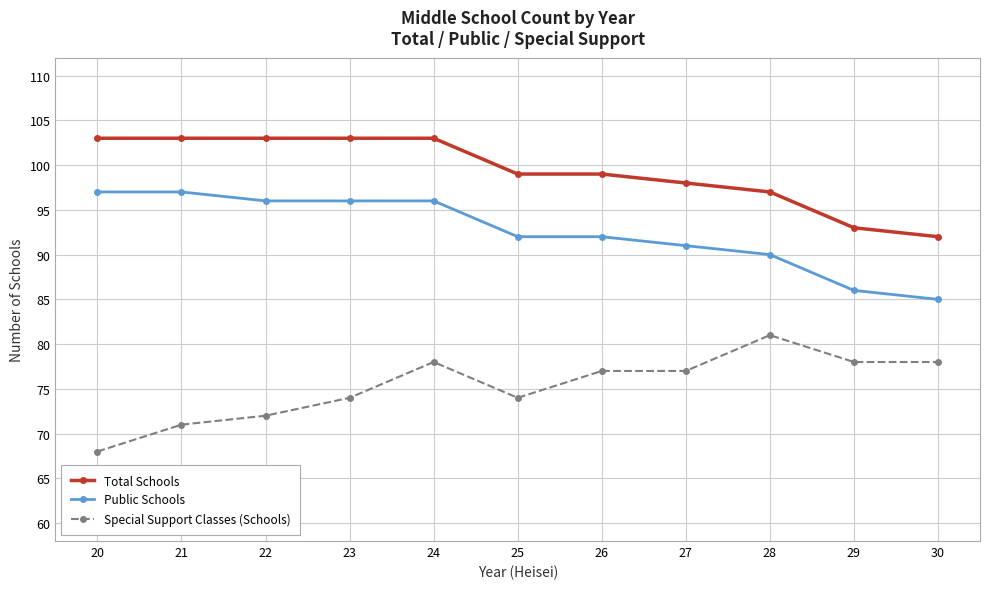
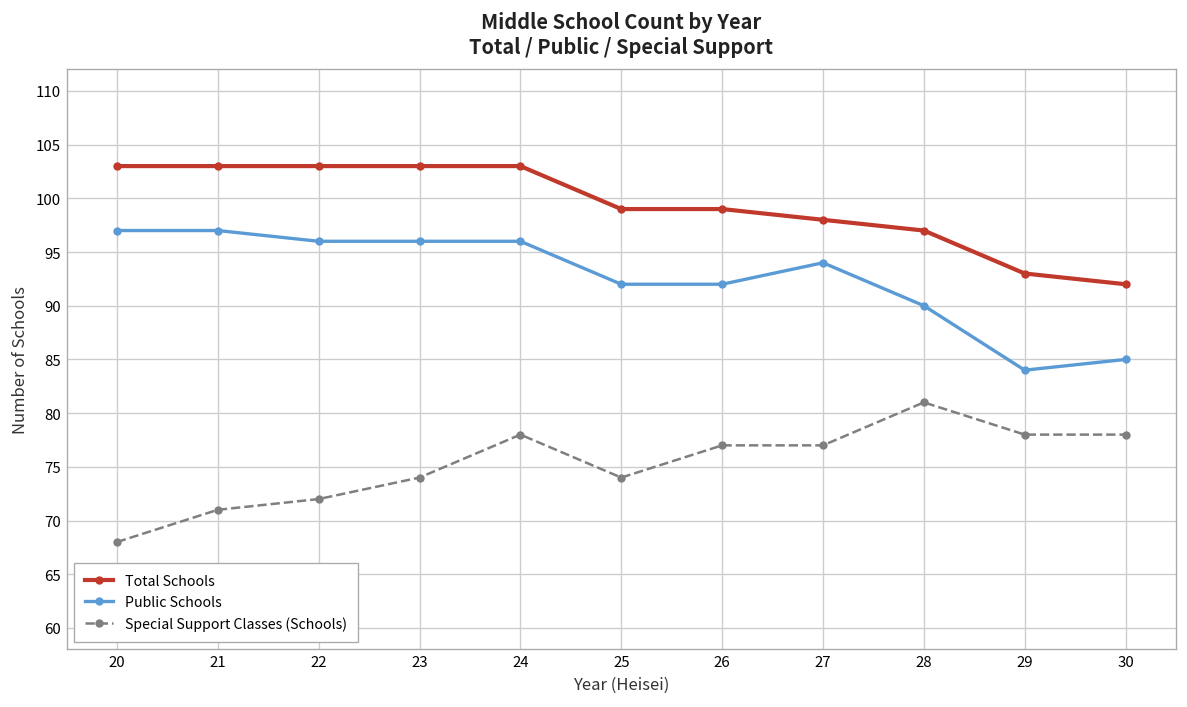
Public Schools, 27: 91 -> 94
Public Schools, 29: 86 -> 84
